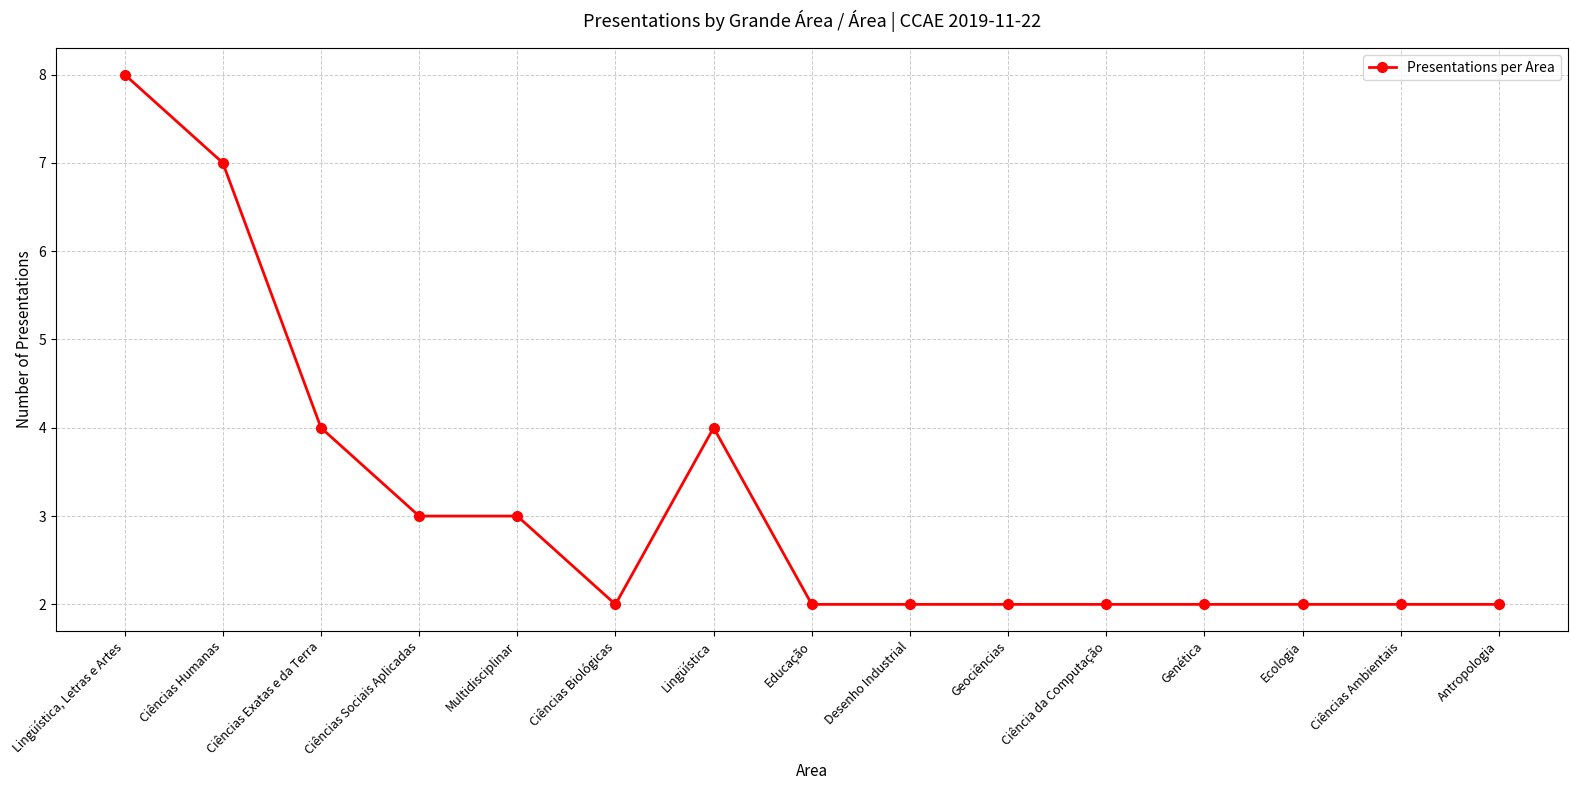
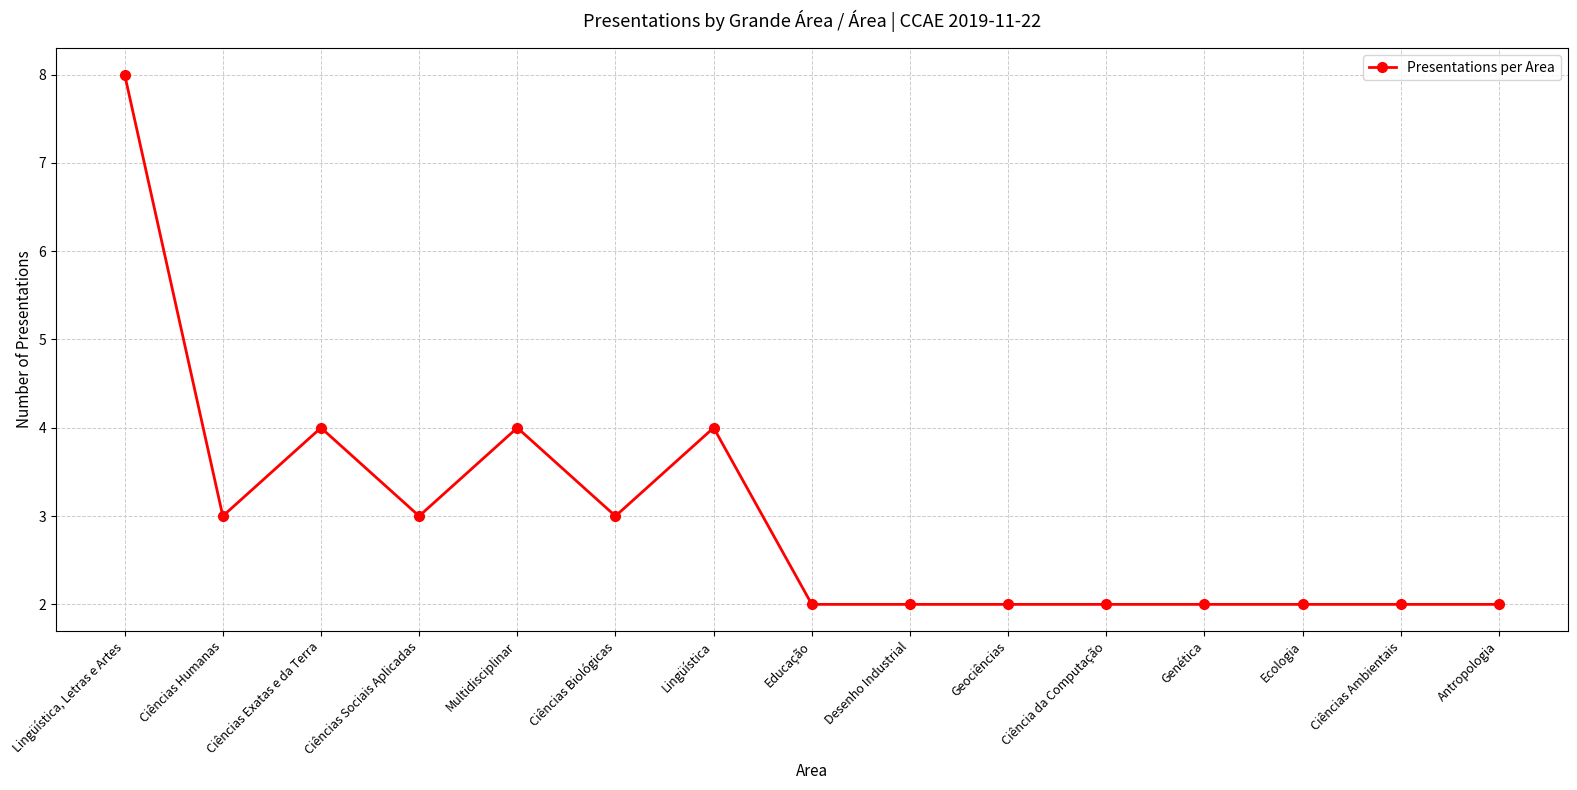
Ciências Humanas: 7 -> 3
Multidisciplinar: 3 -> 4
Ciências Biológicas: 2 -> 3
